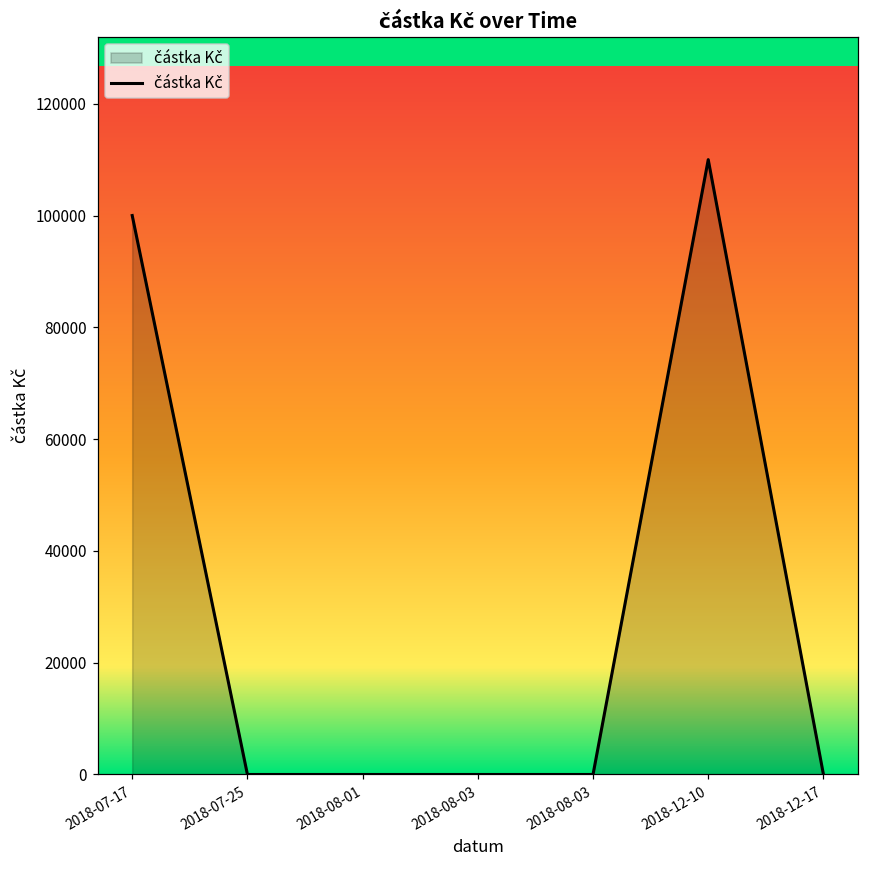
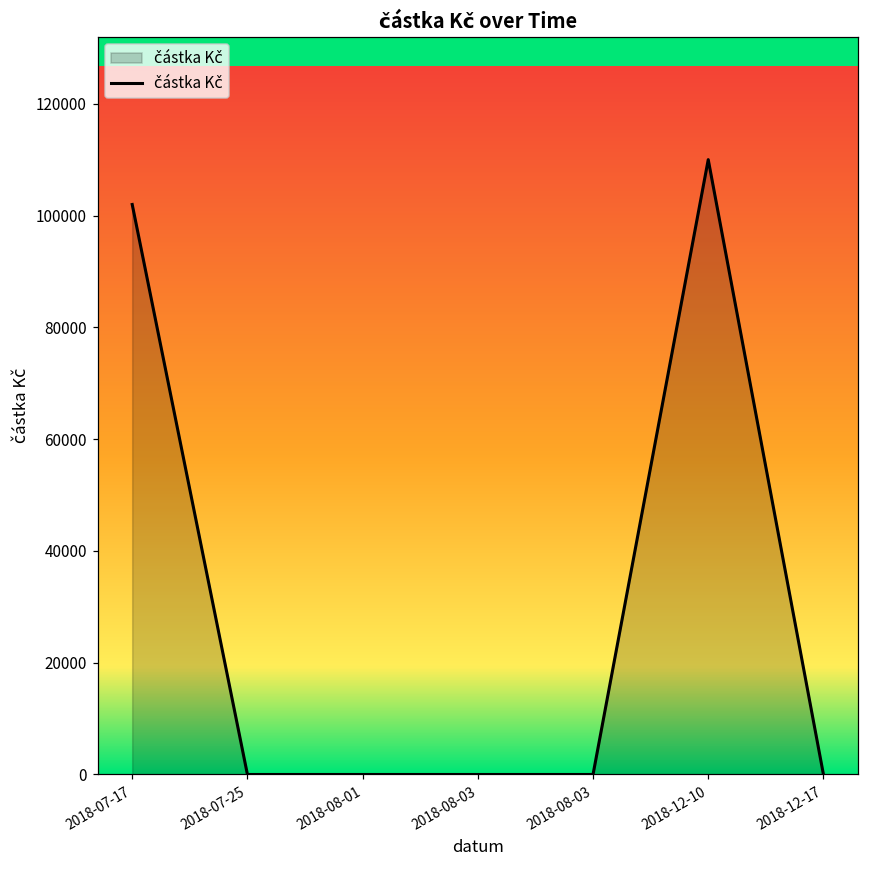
2018-07-17: 100000 -> 102000
